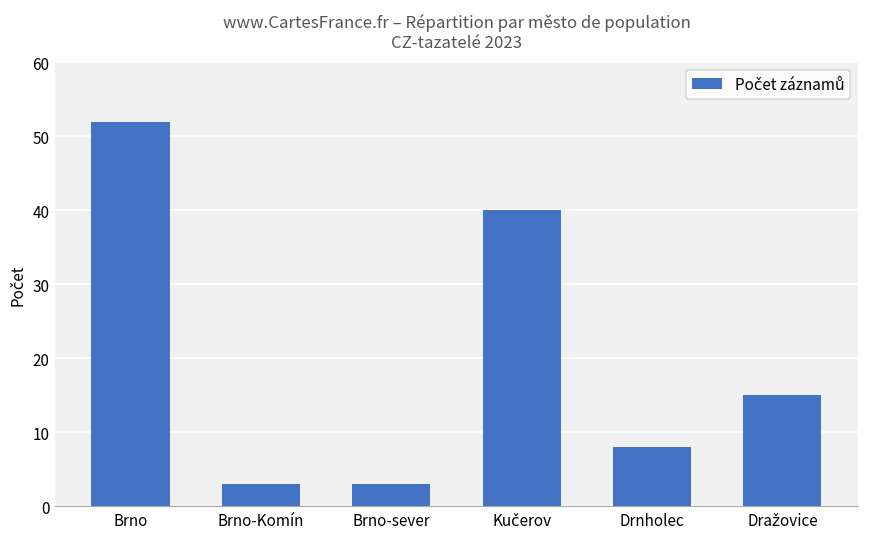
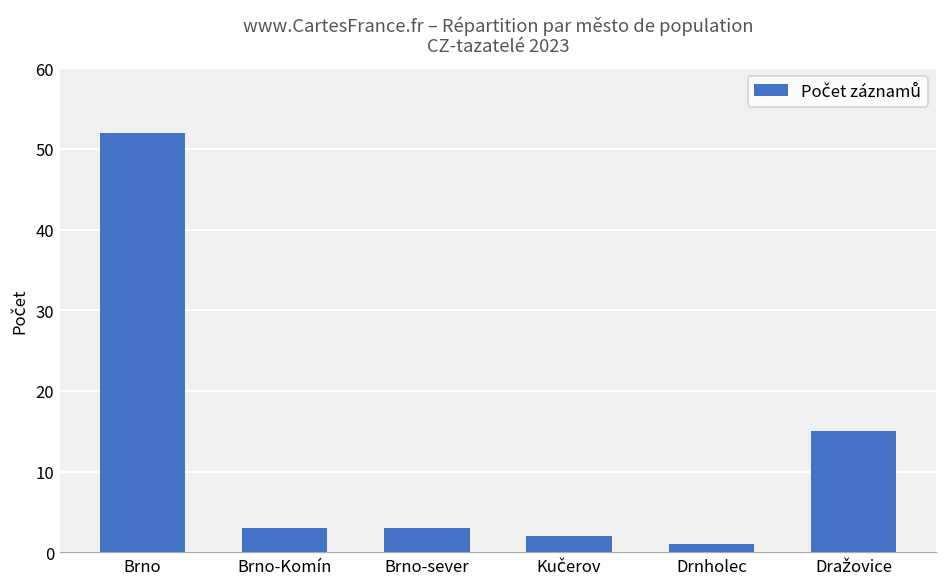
Kučerov: 40 -> 2
Drnholec: 8 -> 1
